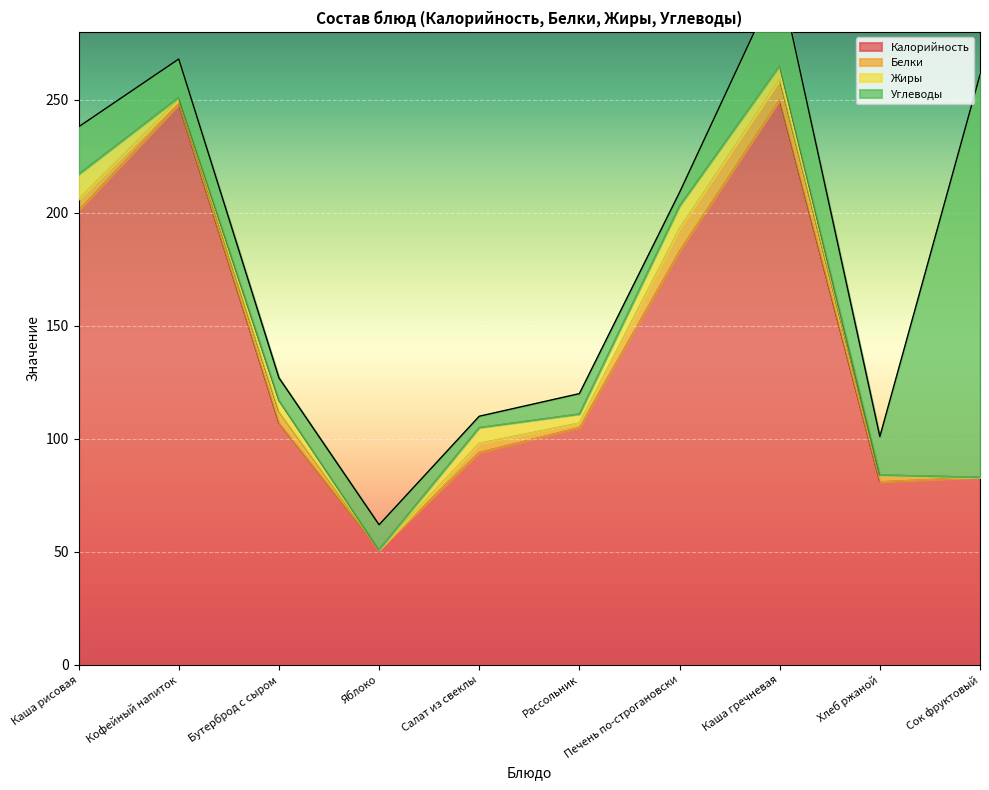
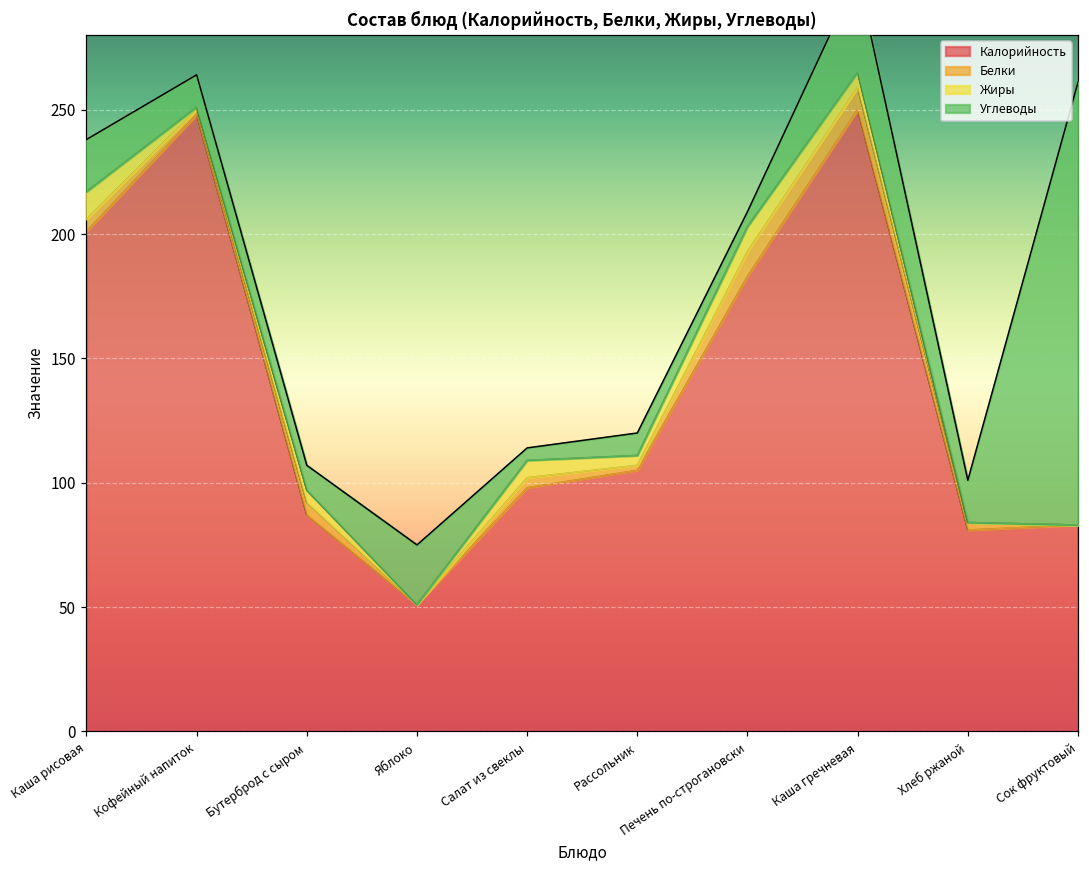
Углеводы, Кофейный напиток: 17 -> 13
Калорийность, Бутерброд с сыром: 107 -> 87
Углеводы, Яблоко: 11 -> 24
Калорийность, Салат из свеклы: 94 -> 98
